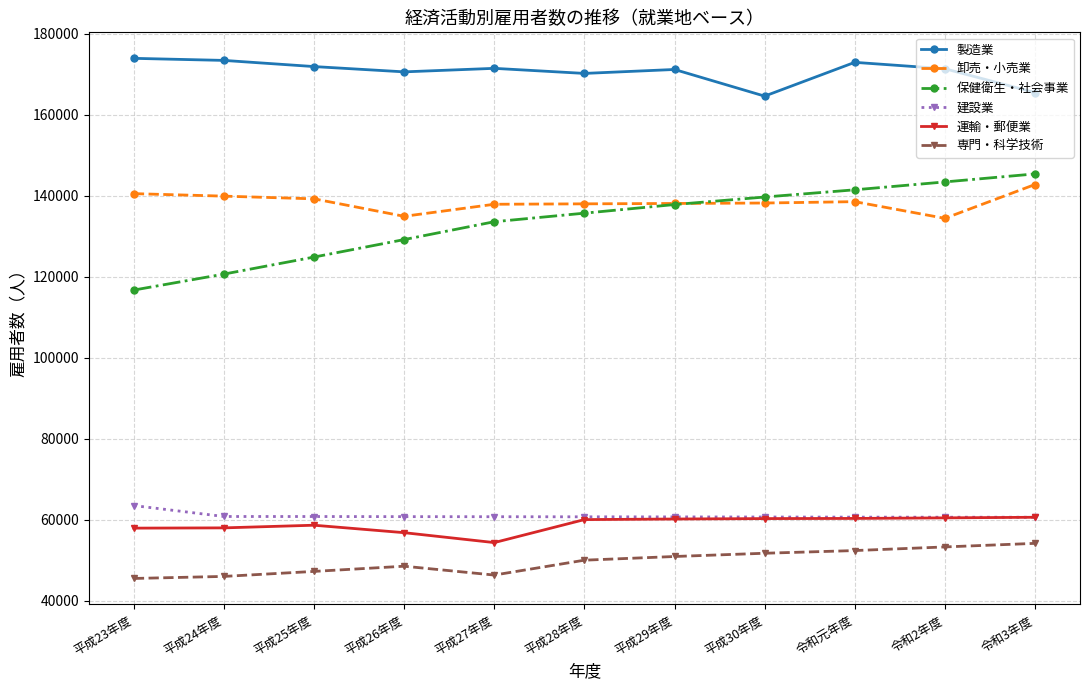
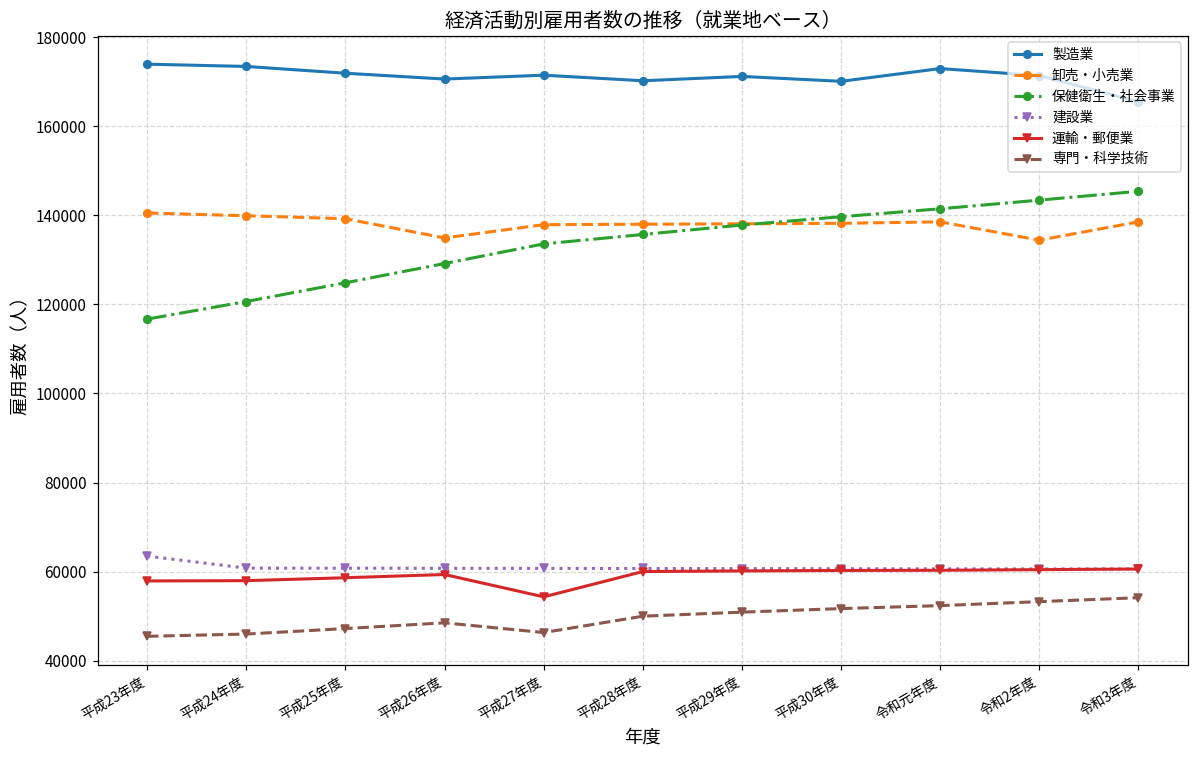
運輸・郵便業, 平成26年度: 57000 -> 59000
製造業, 平成30年度: 165000 -> 170000
卸売・小売業, 令和3年度: 143000 -> 139000
